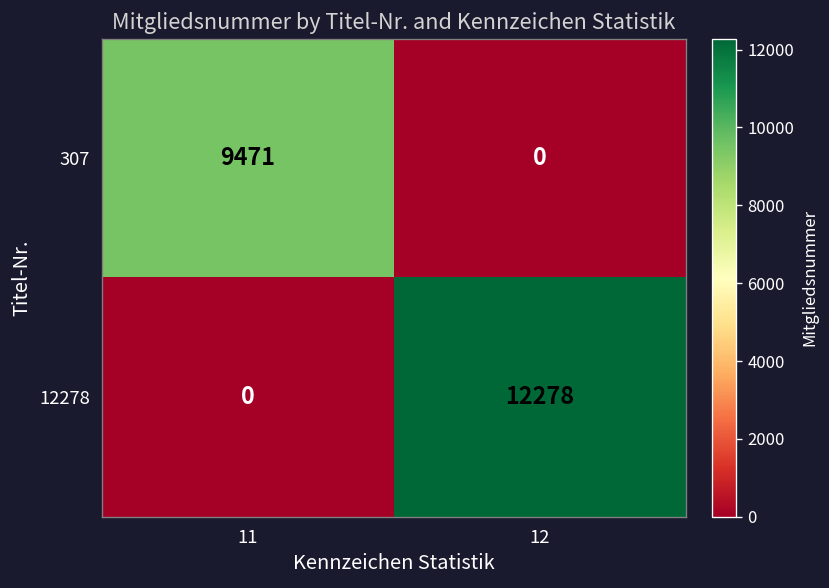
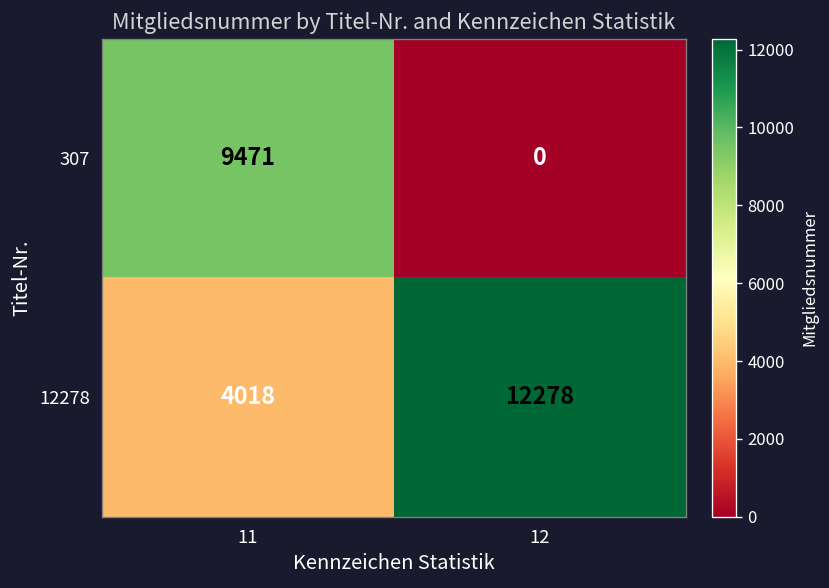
12278, 11: 0 -> 4018
